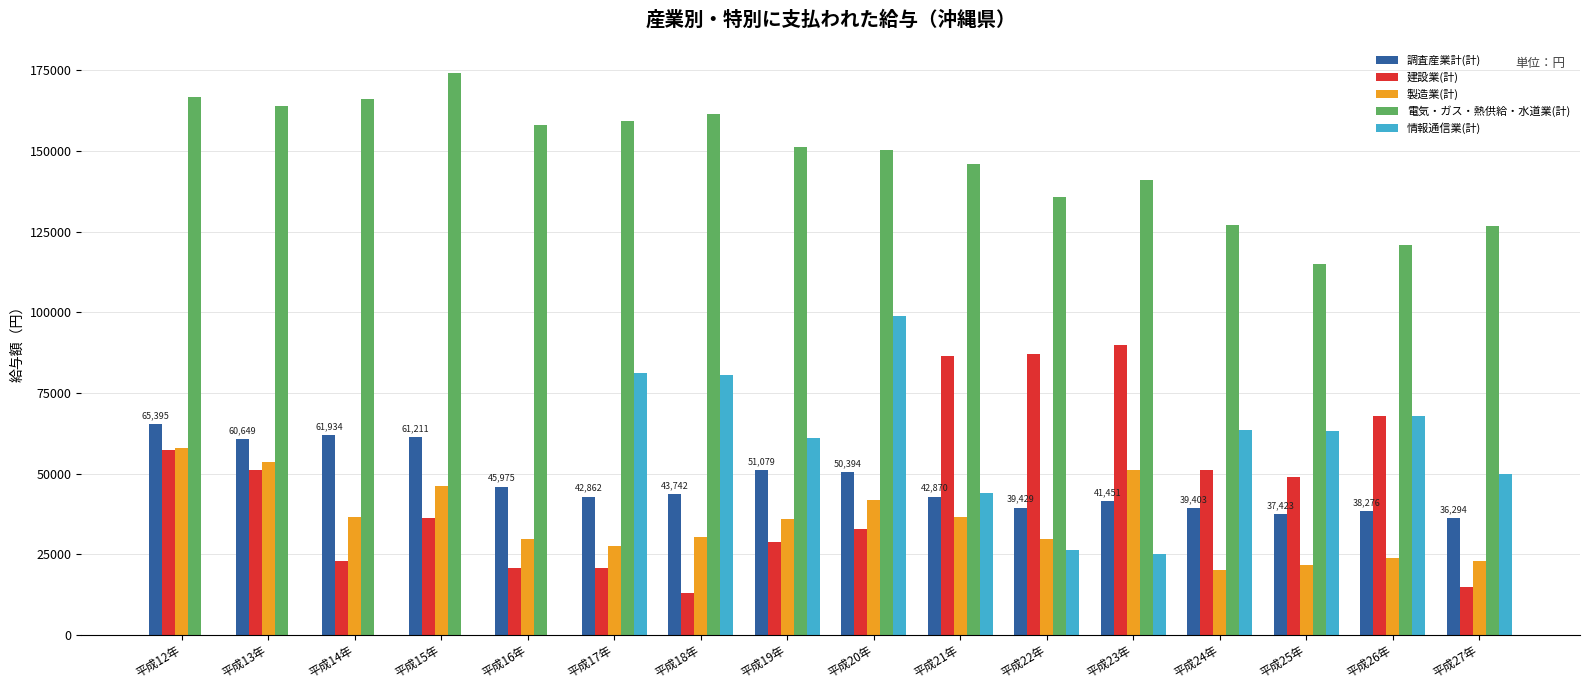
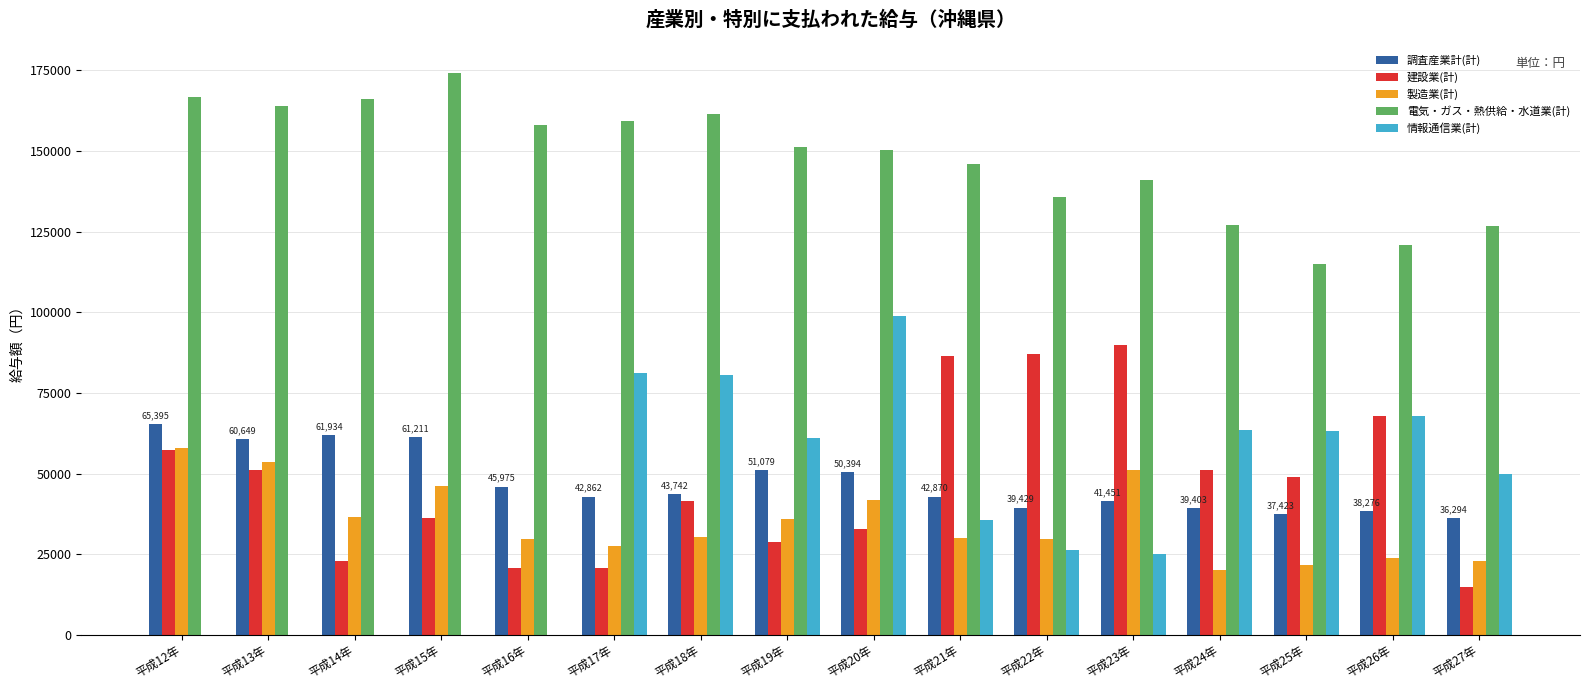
建設業(計), 平成18年: 13000 -> 41000
製造業(計), 平成21年: 36000 -> 30000
情報通信業(計), 平成21年: 44000 -> 36000
